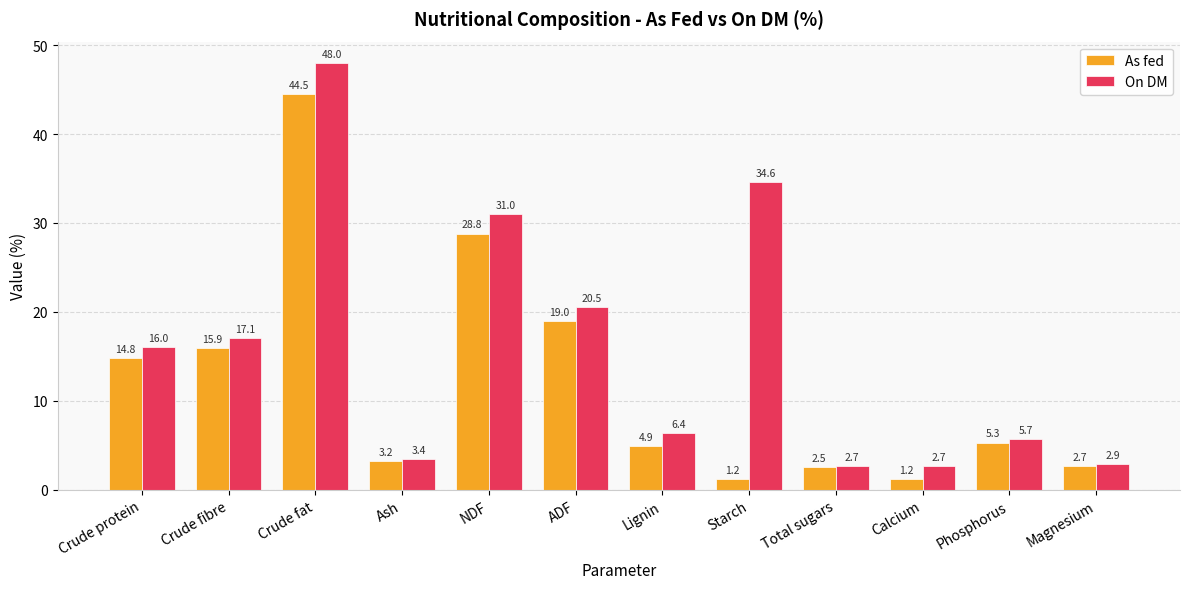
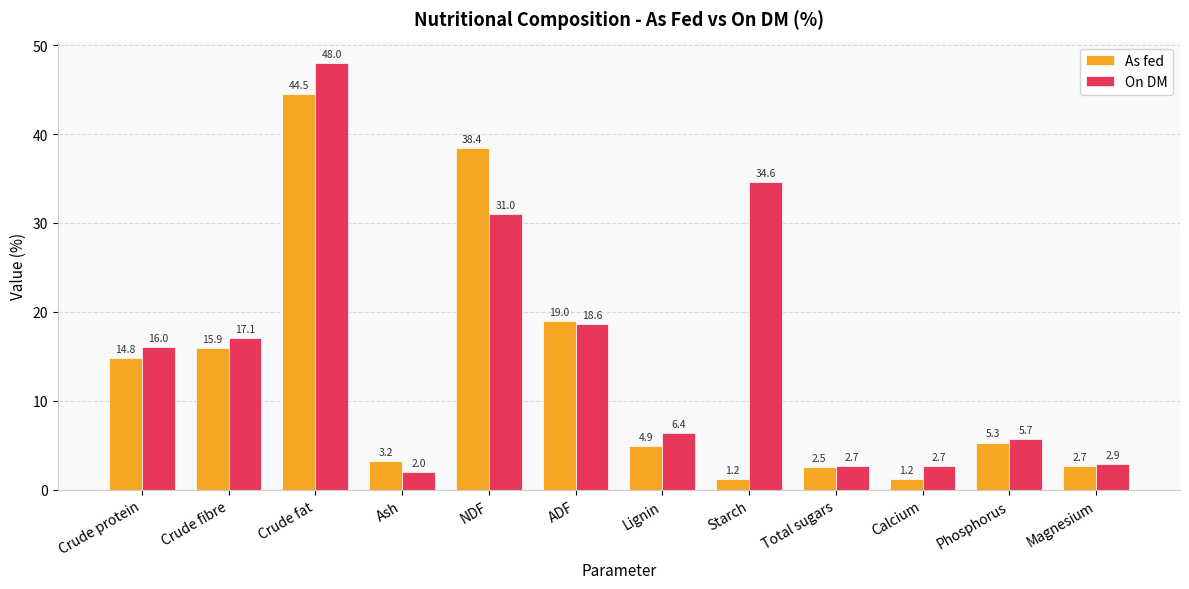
On DM, Ash: 3.4 -> 2.0
As fed, NDF: 28.8 -> 38.4
On DM, ADF: 20.5 -> 18.6
